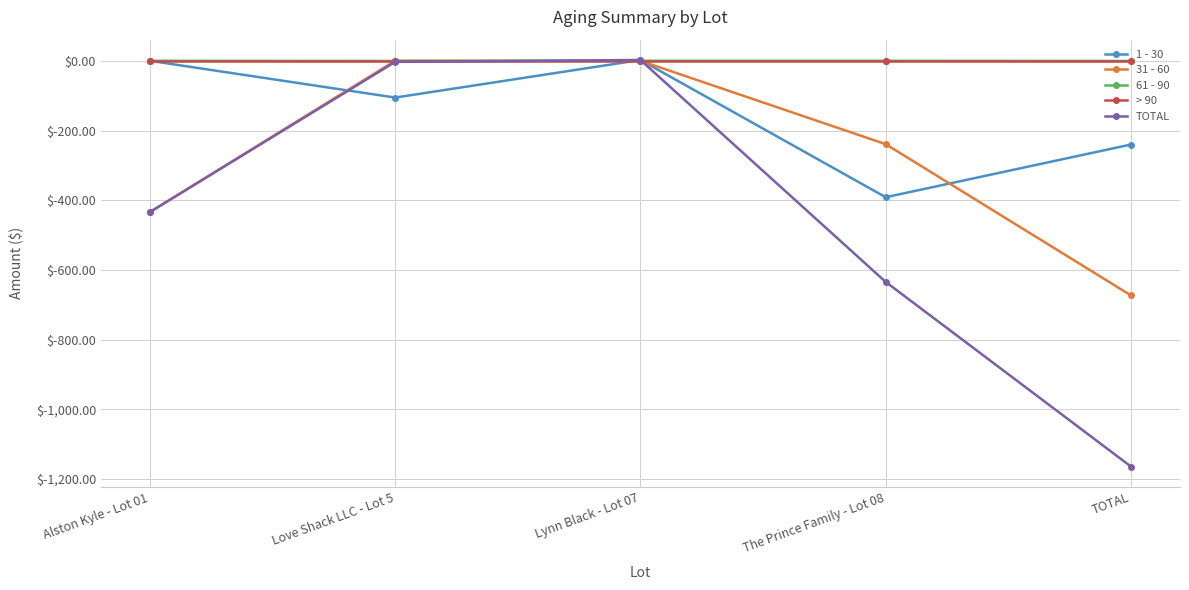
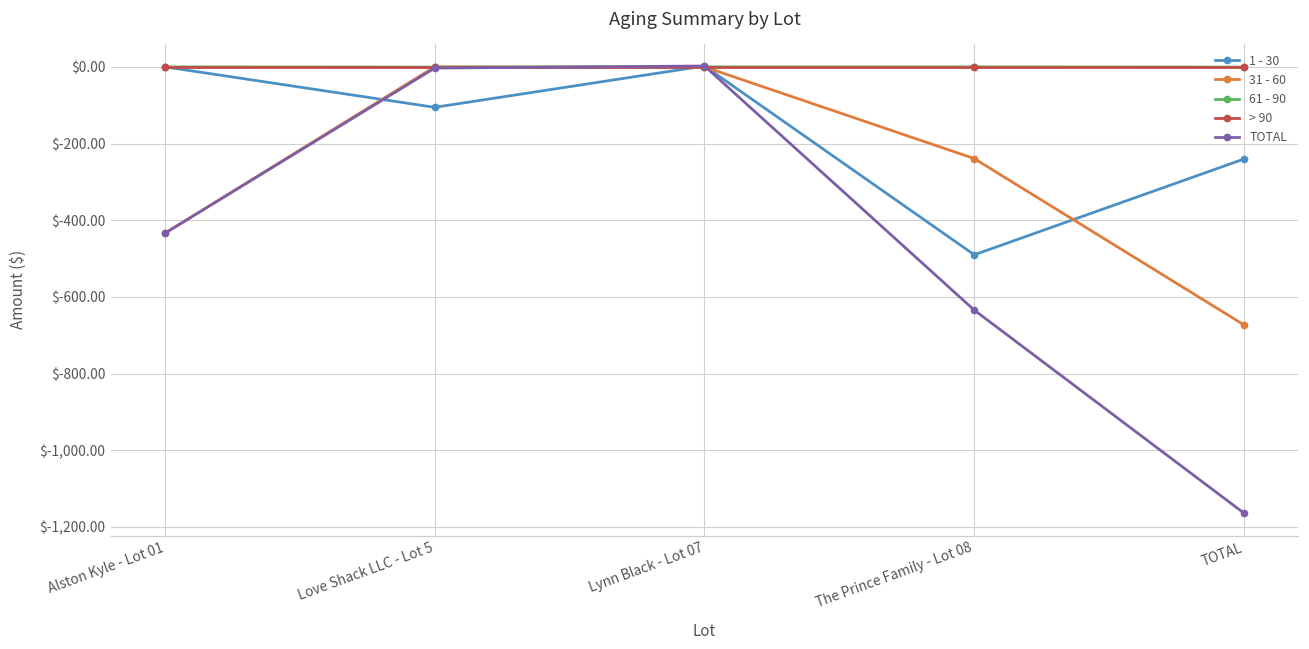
1 - 30, The Prince Family - Lot 08: $-390 -> $-490
